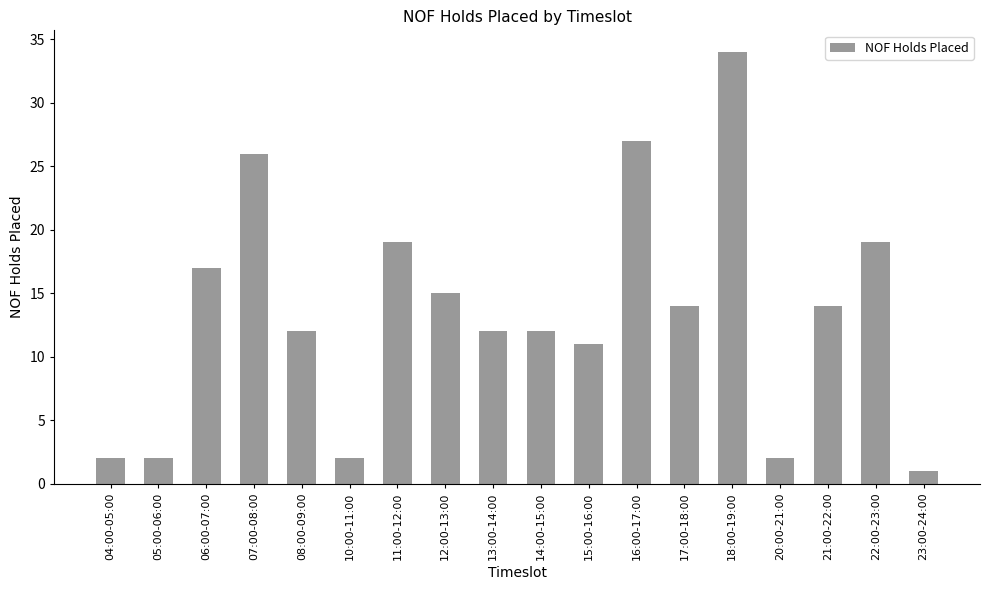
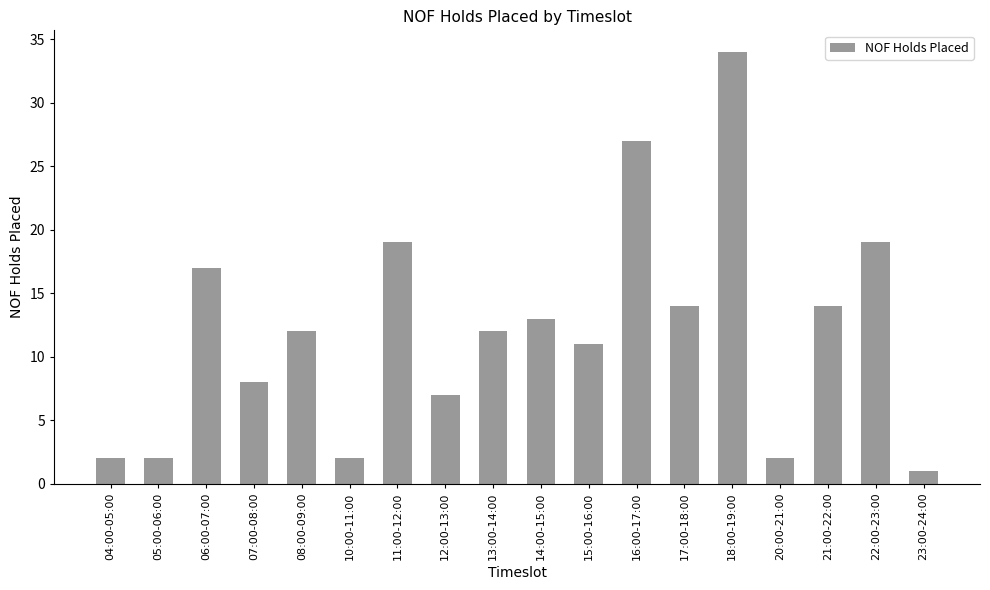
07:00-08:00: 26 -> 8
12:00-13:00: 15 -> 7
14:00-15:00: 12 -> 13
